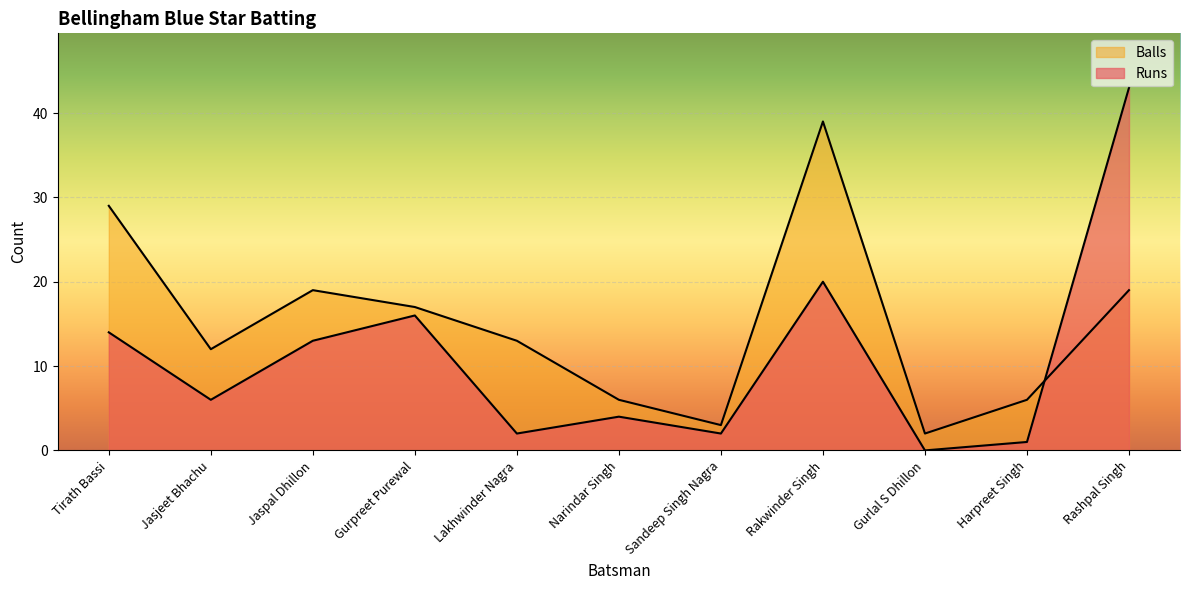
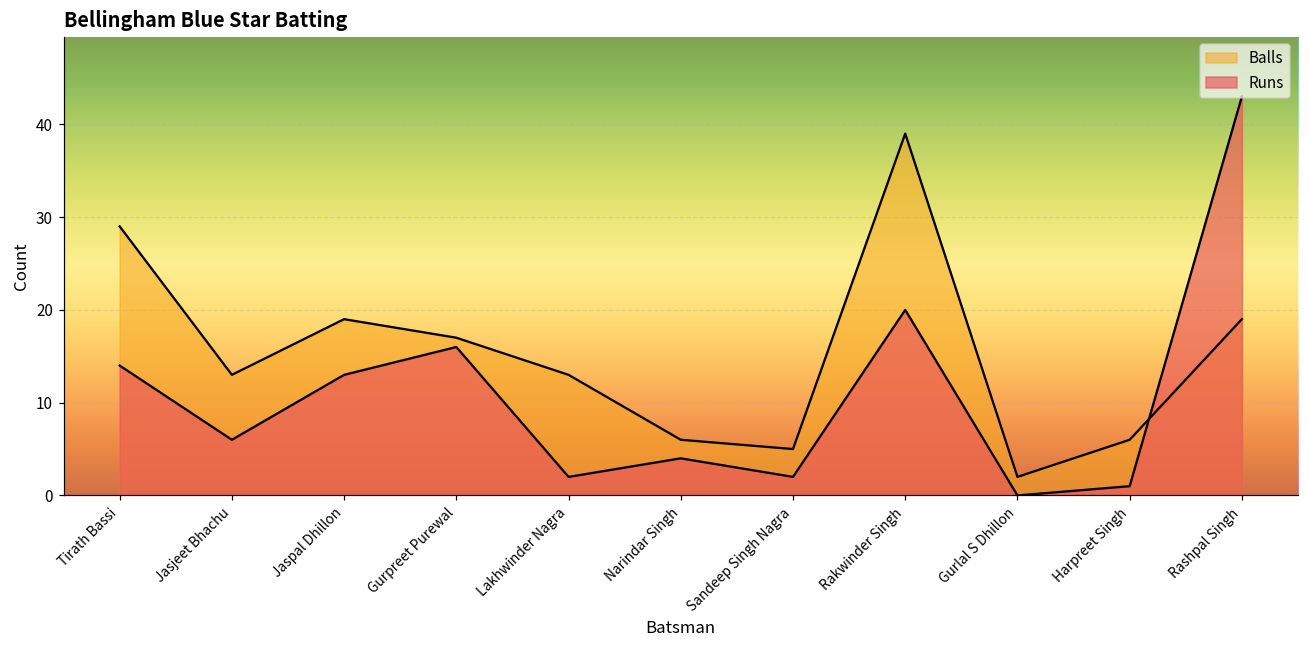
Balls, Jasjeet Bhachu: 12 -> 13
Balls, Sandeep Singh Nagra: 3 -> 5
